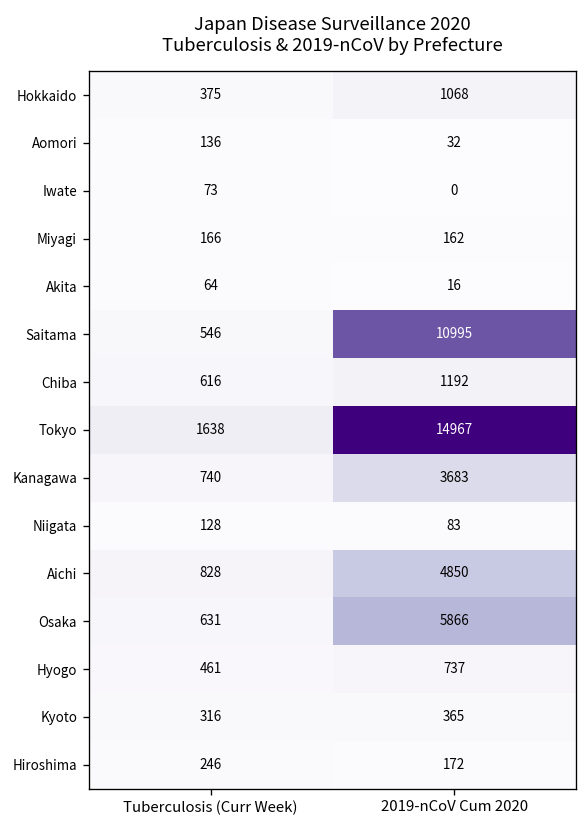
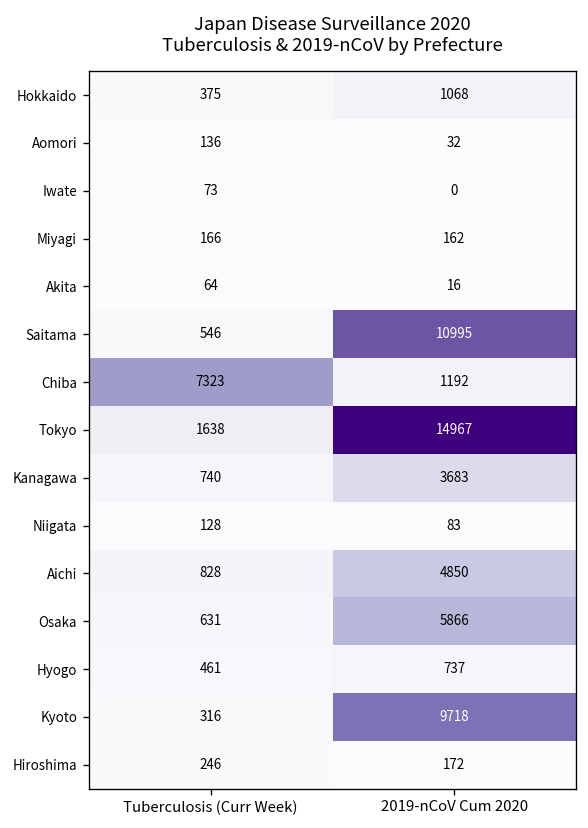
Chiba, Tuberculosis (Curr Week): 616 -> 7323
Kyoto, 2019-nCoV Cum 2020: 365 -> 9718
